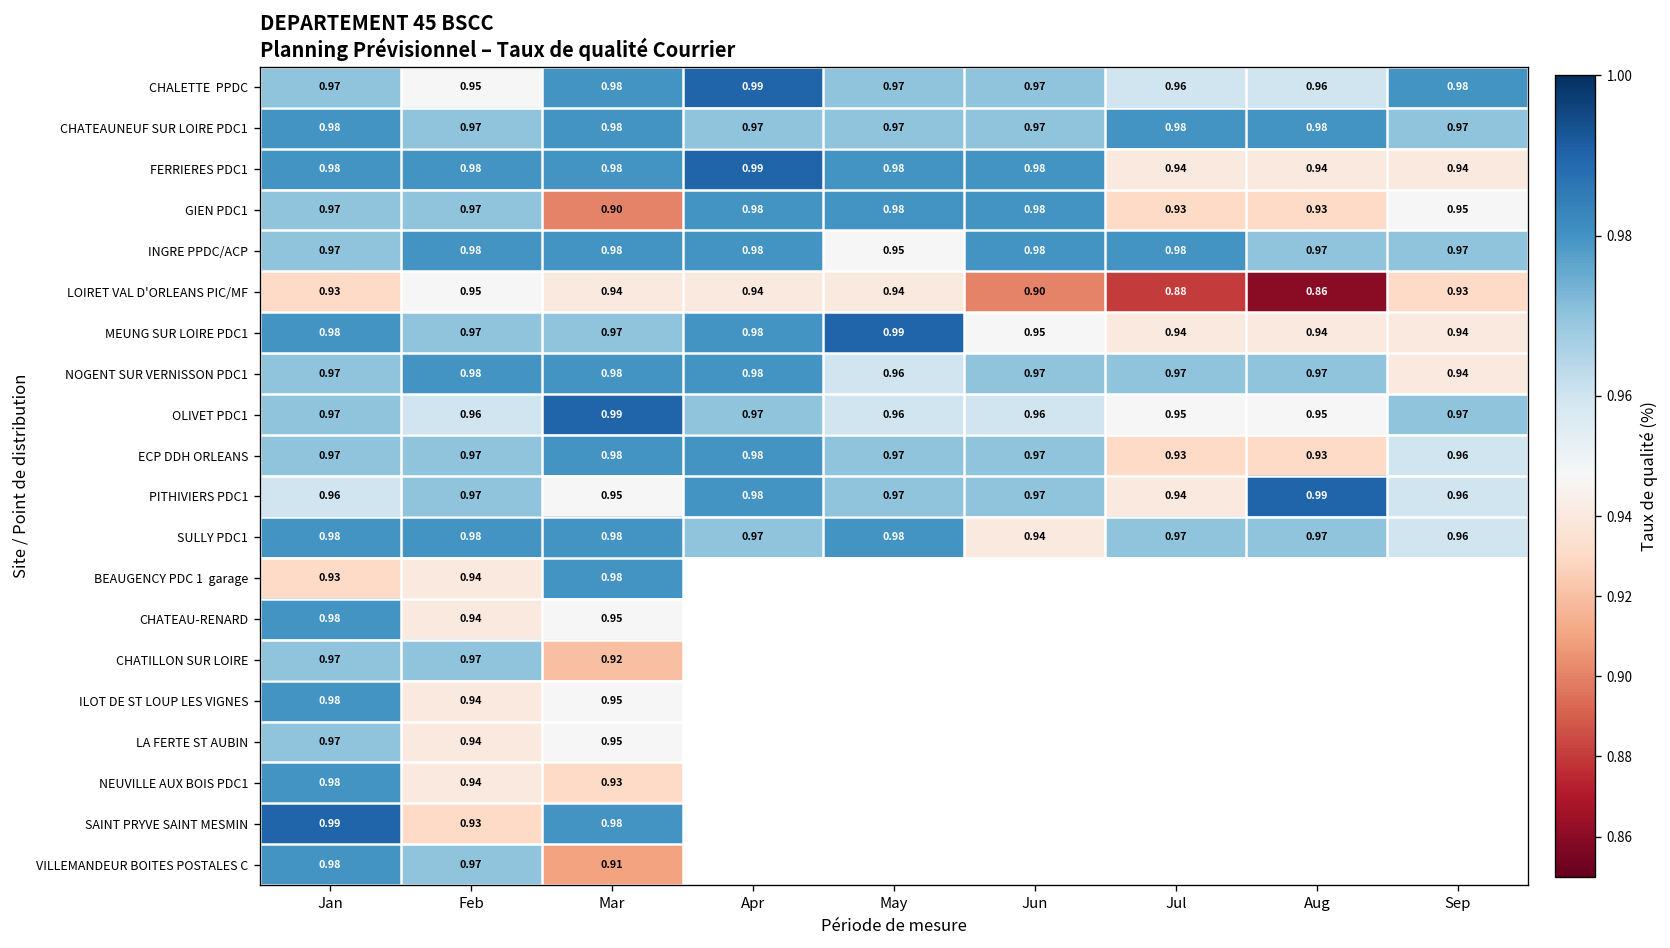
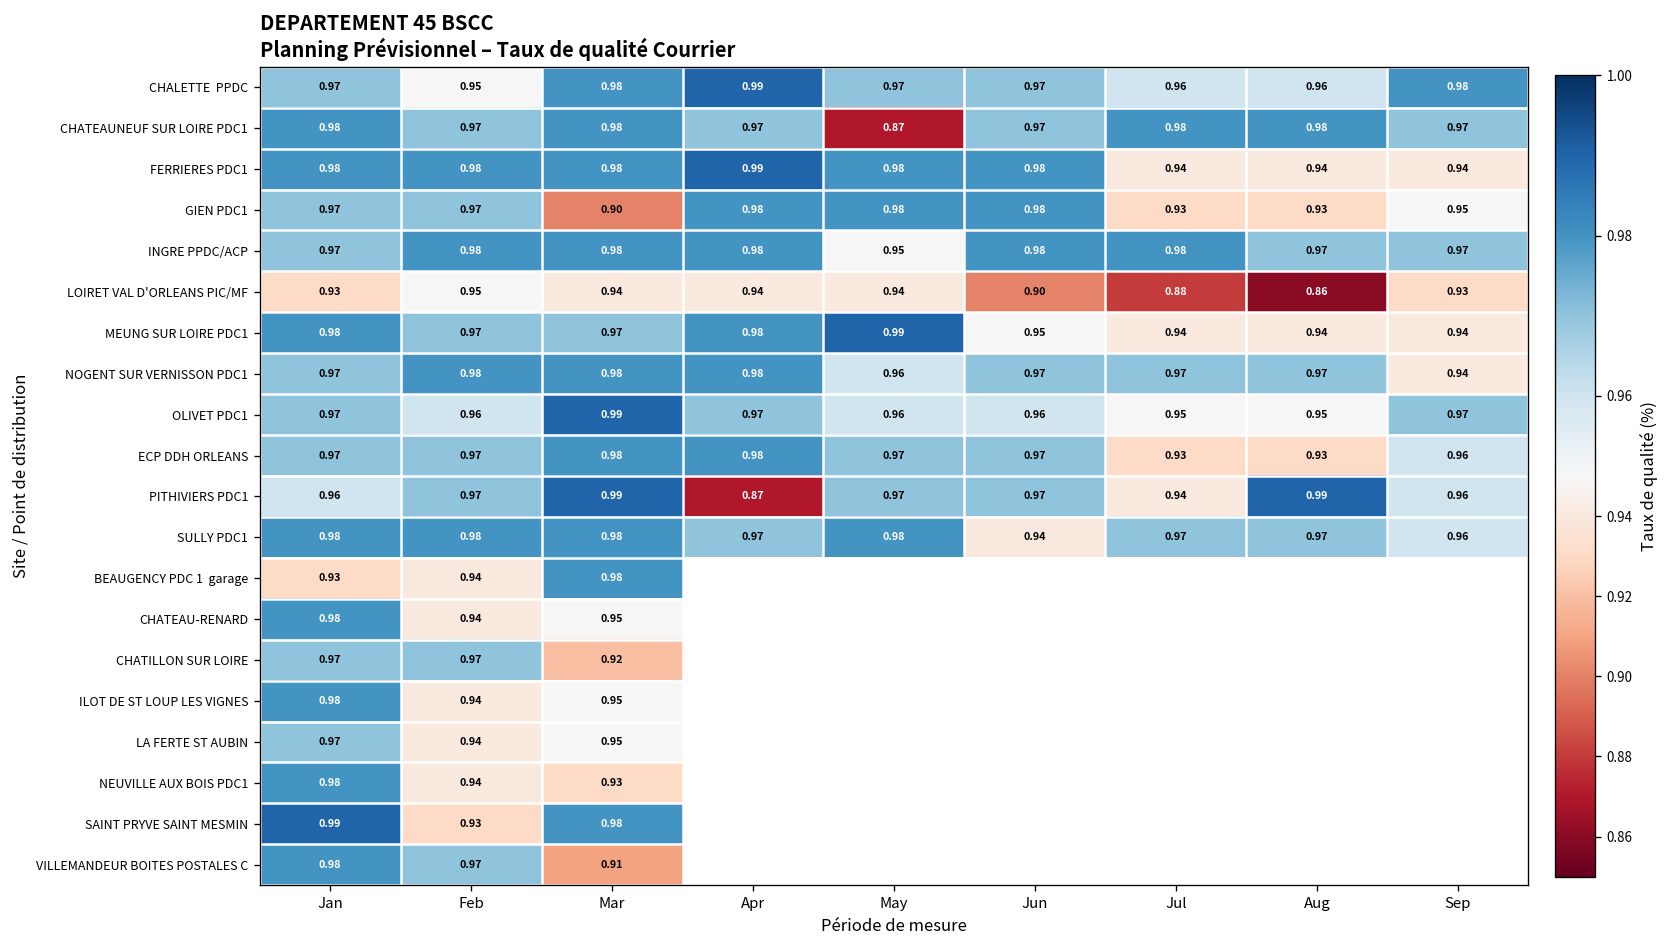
CHATEAUNEUF SUR LOIRE PDC1, May: 0.97 -> 0.87
PITHIVIERS PDC1, Mar: 0.95 -> 0.99
PITHIVIERS PDC1, Apr: 0.98 -> 0.87
